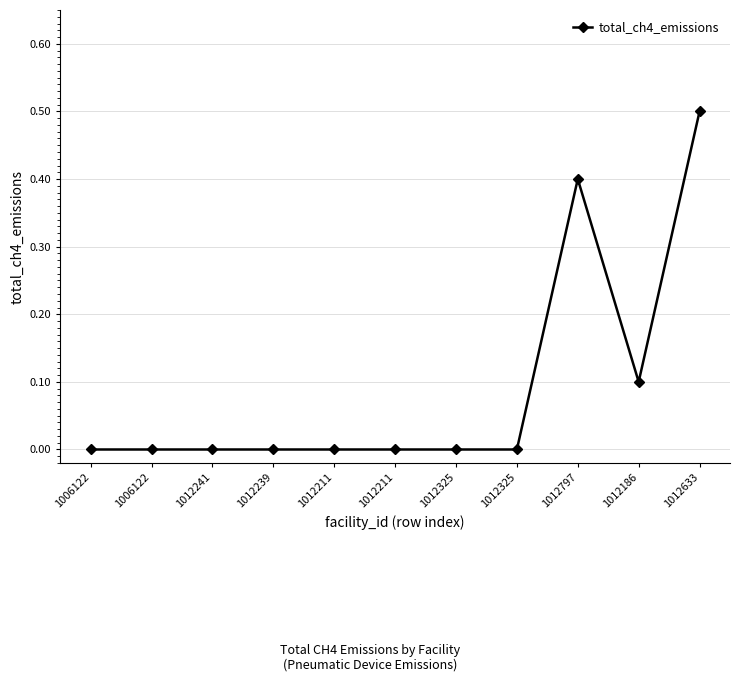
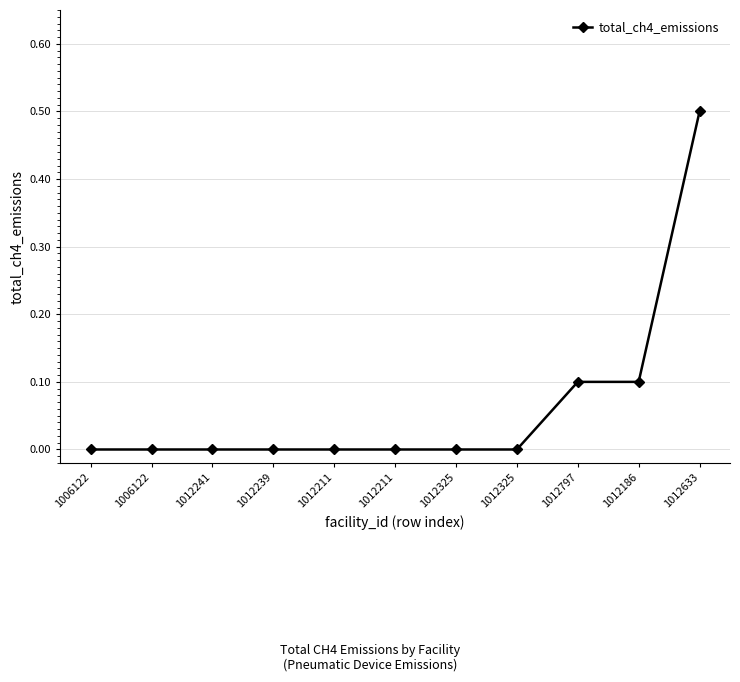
1012797: 0.4 -> 0.1
